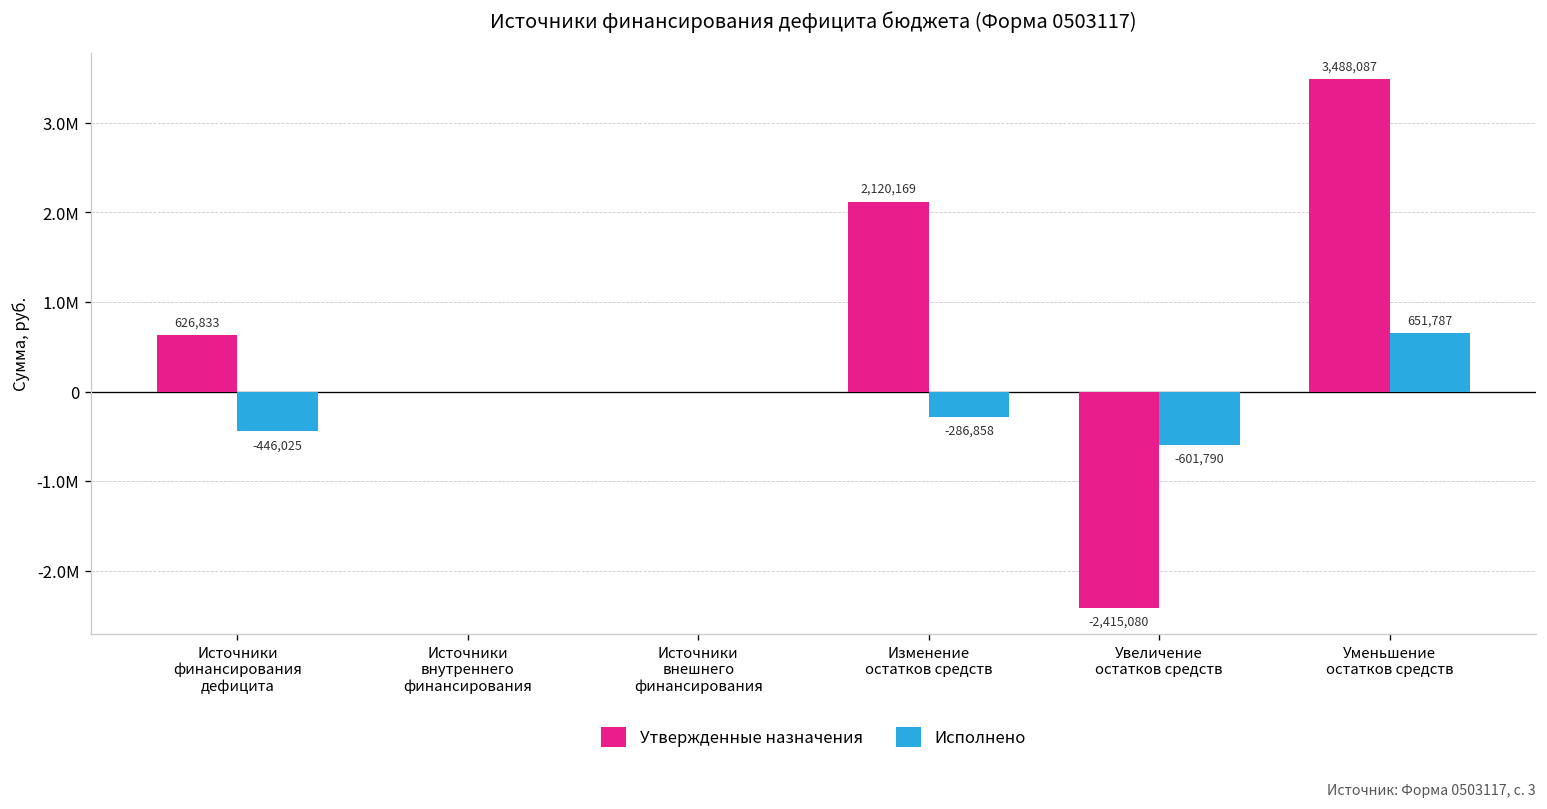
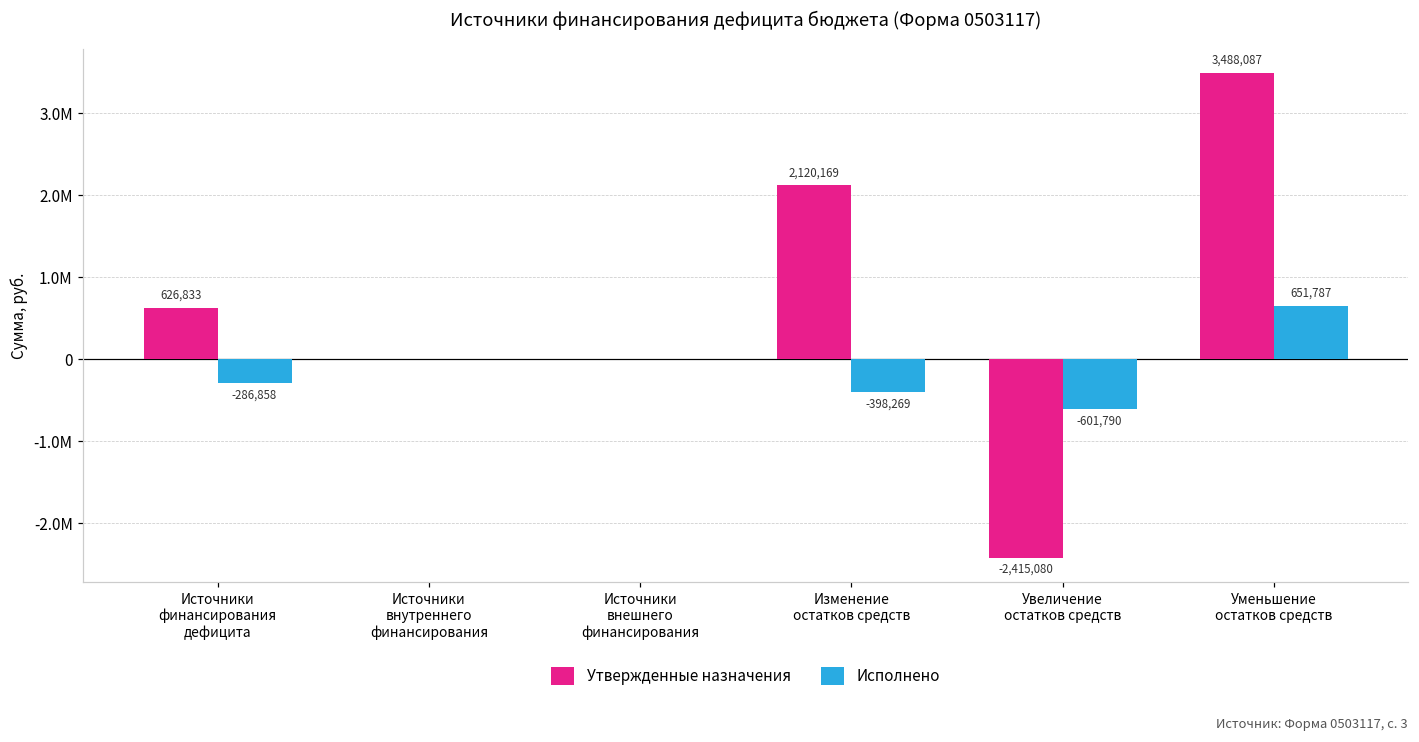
Исполнено, Источники финансирования дефицита: -446,025 -> -286,858
Исполнено, Изменение остатков средств: -286,858 -> -398,269
